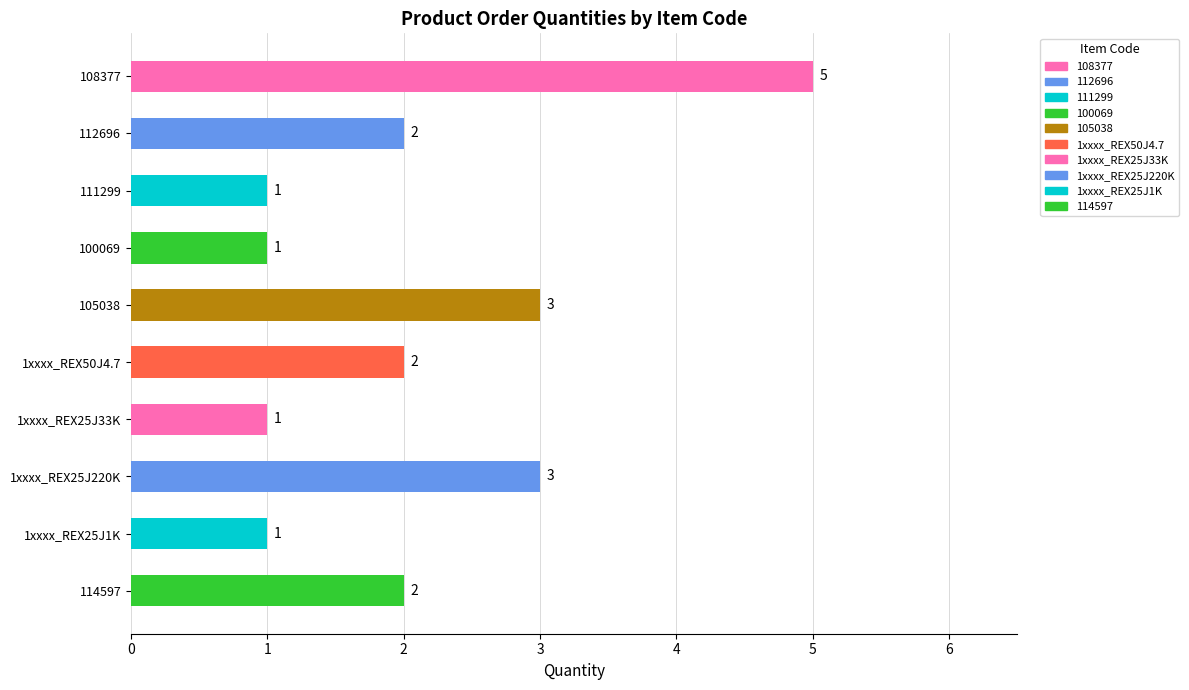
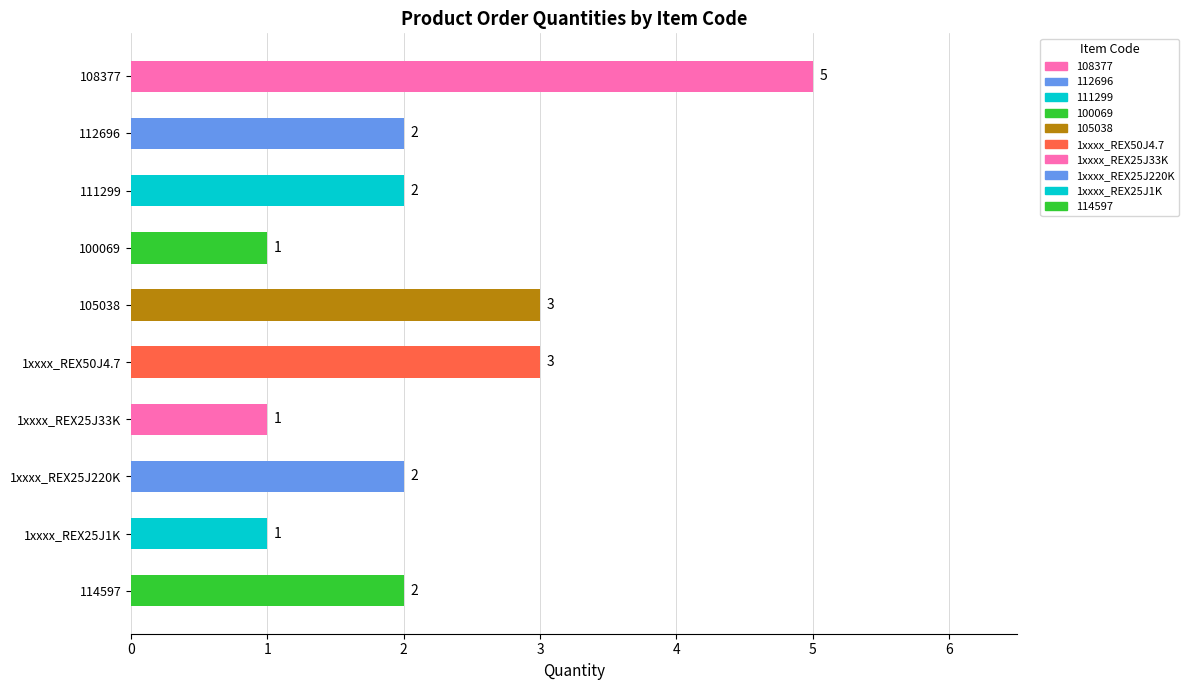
111299: 1 -> 2
1xxxx_REX50J4.7: 2 -> 3
1xxxx_REX25J220K: 3 -> 2
